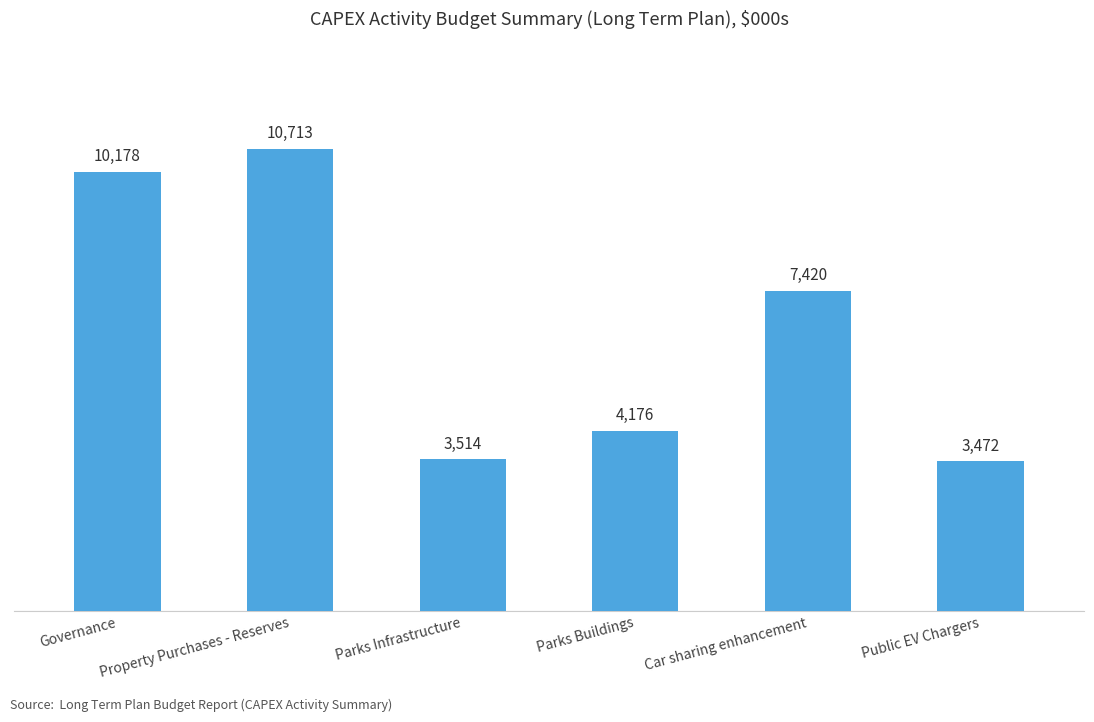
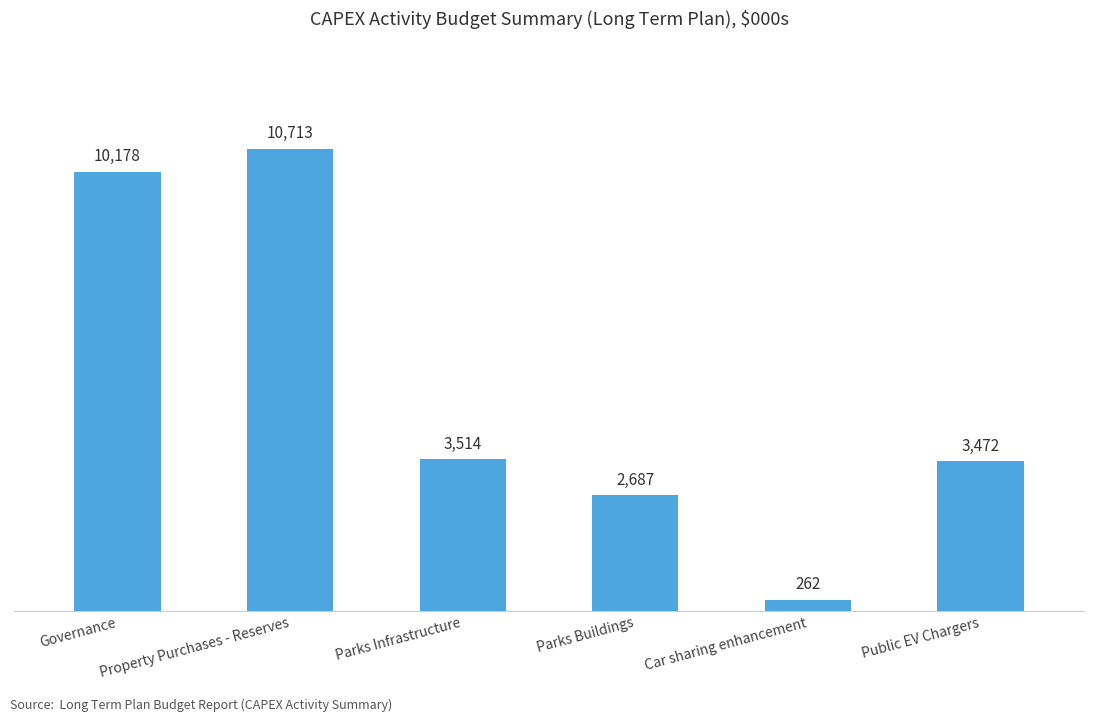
Parks Buildings: 4,176 -> 2,687
Car sharing enhancement: 7,420 -> 262
